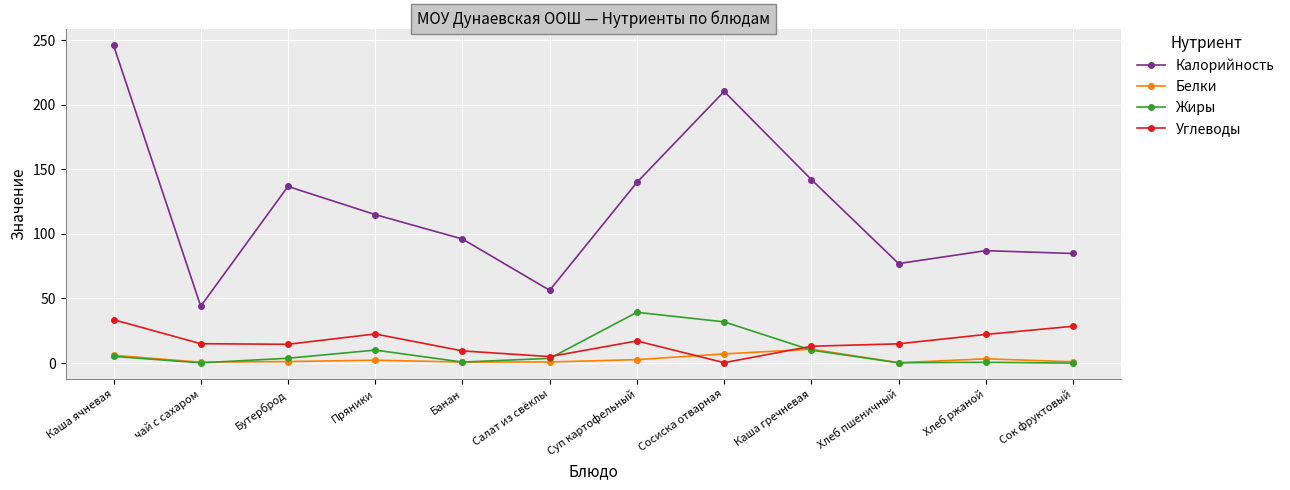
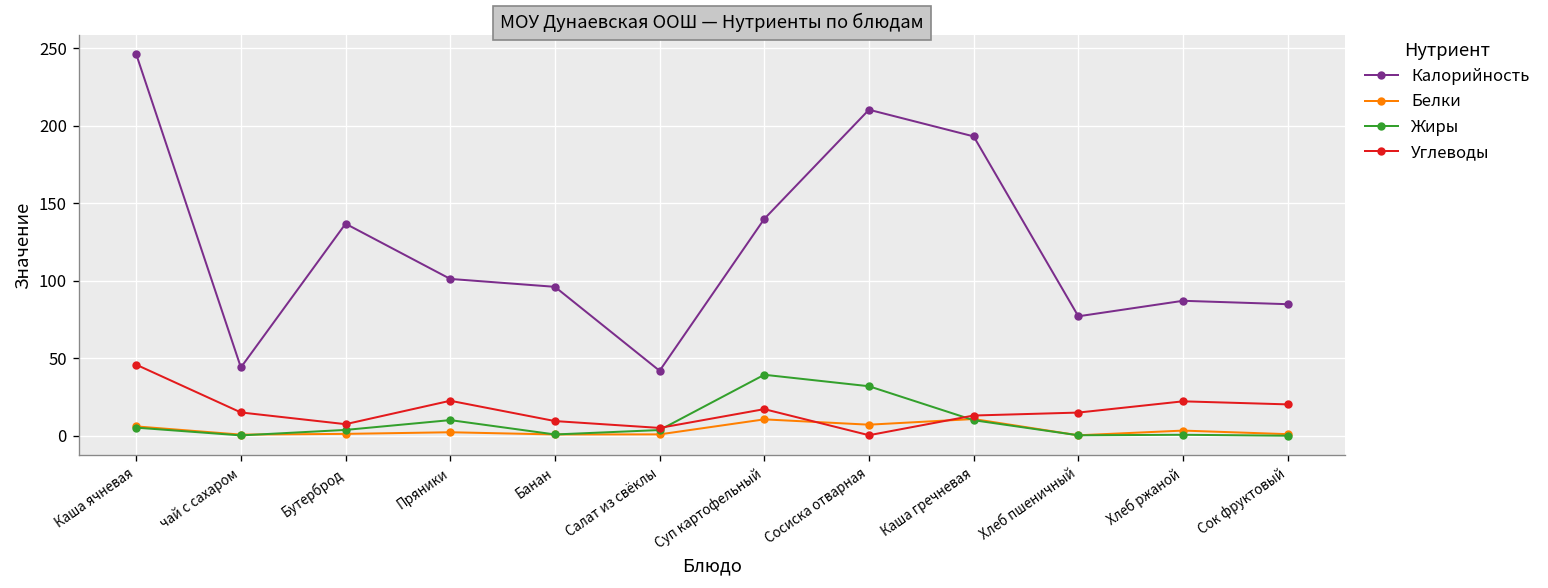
Углеводы, Каша ячневая: 34 -> 46
Углеводы, Бутерброд: 15 -> 7
Калорийность, Пряники: 115 -> 101
Калорийность, Салат из свёклы: 56 -> 42
Белки, Суп картофельный: 3 -> 11
Калорийность, Каша гречневая: 142 -> 193
Углеводы, Сок фруктовый: 29 -> 20
